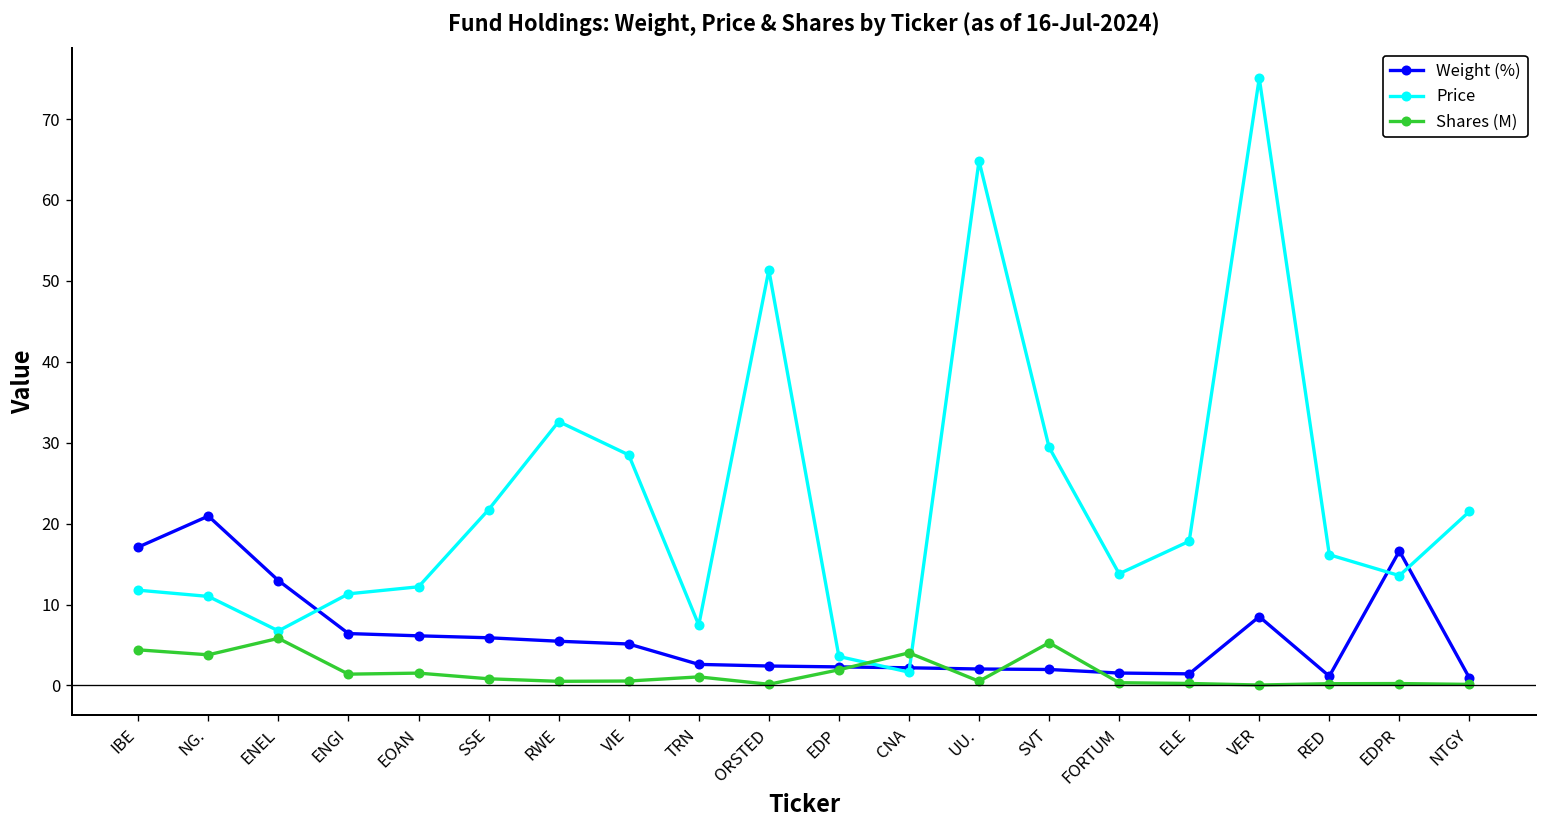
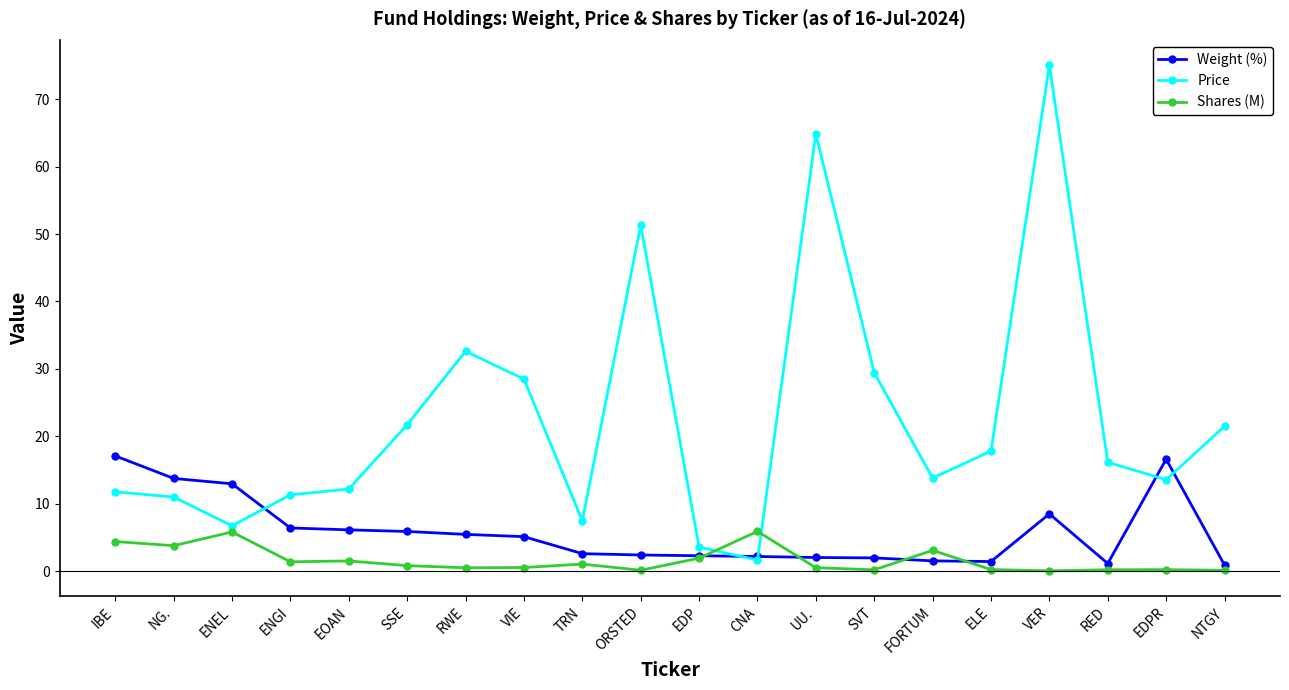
Weight (%), NG.: 21 -> 14
Shares (M), CNA: 4 -> 6
Shares (M), SVT: 5 -> 0
Shares (M), FORTUM: 0 -> 3
